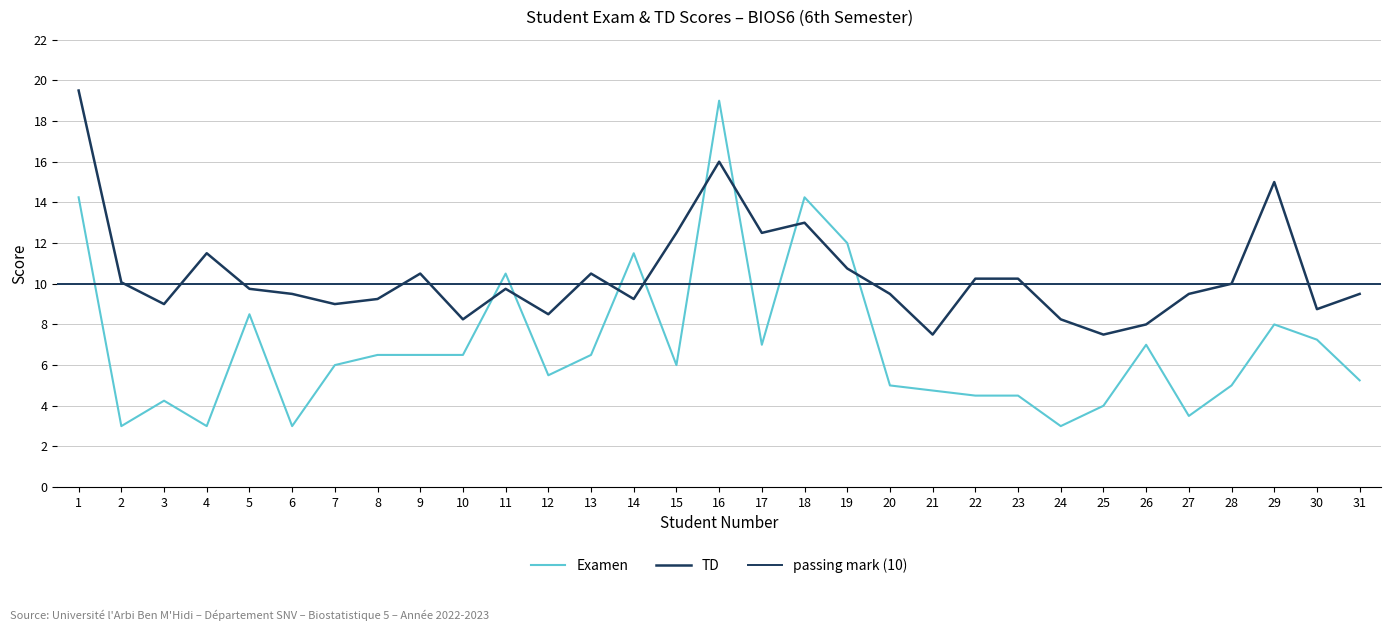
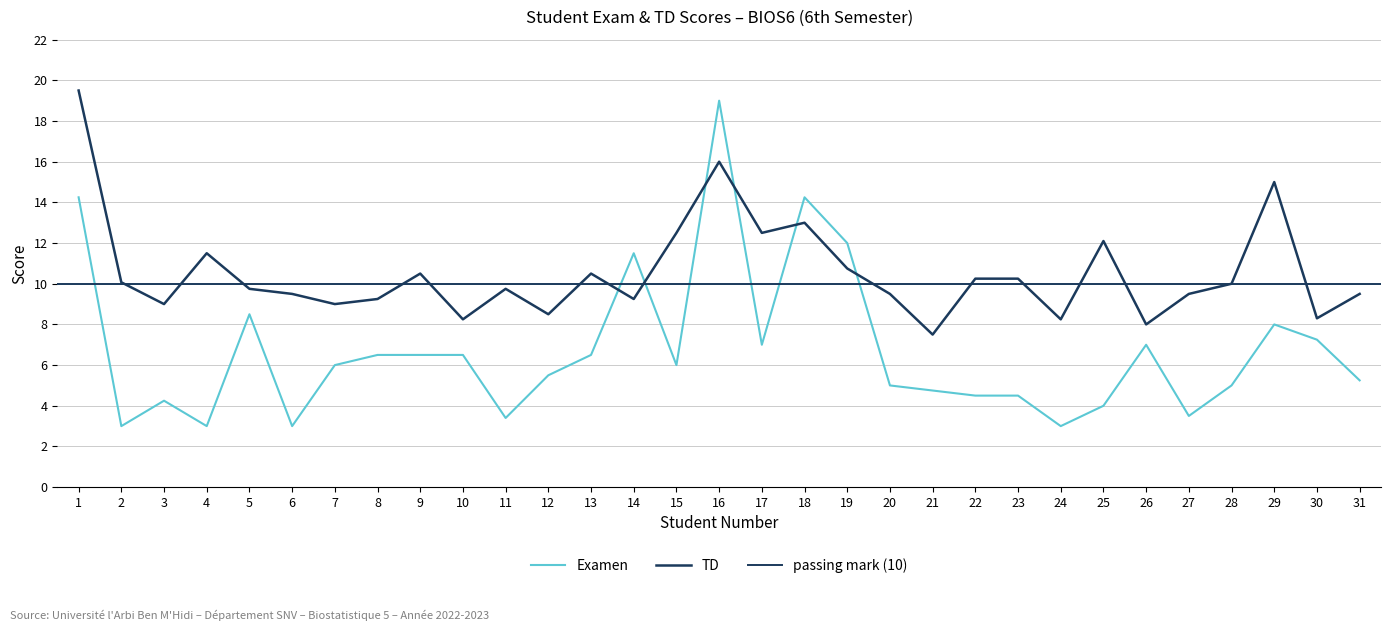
Examen, 11: 10.5 -> 3.4
TD, 25: 7.5 -> 12.1
TD, 30: 8.8 -> 8.3
